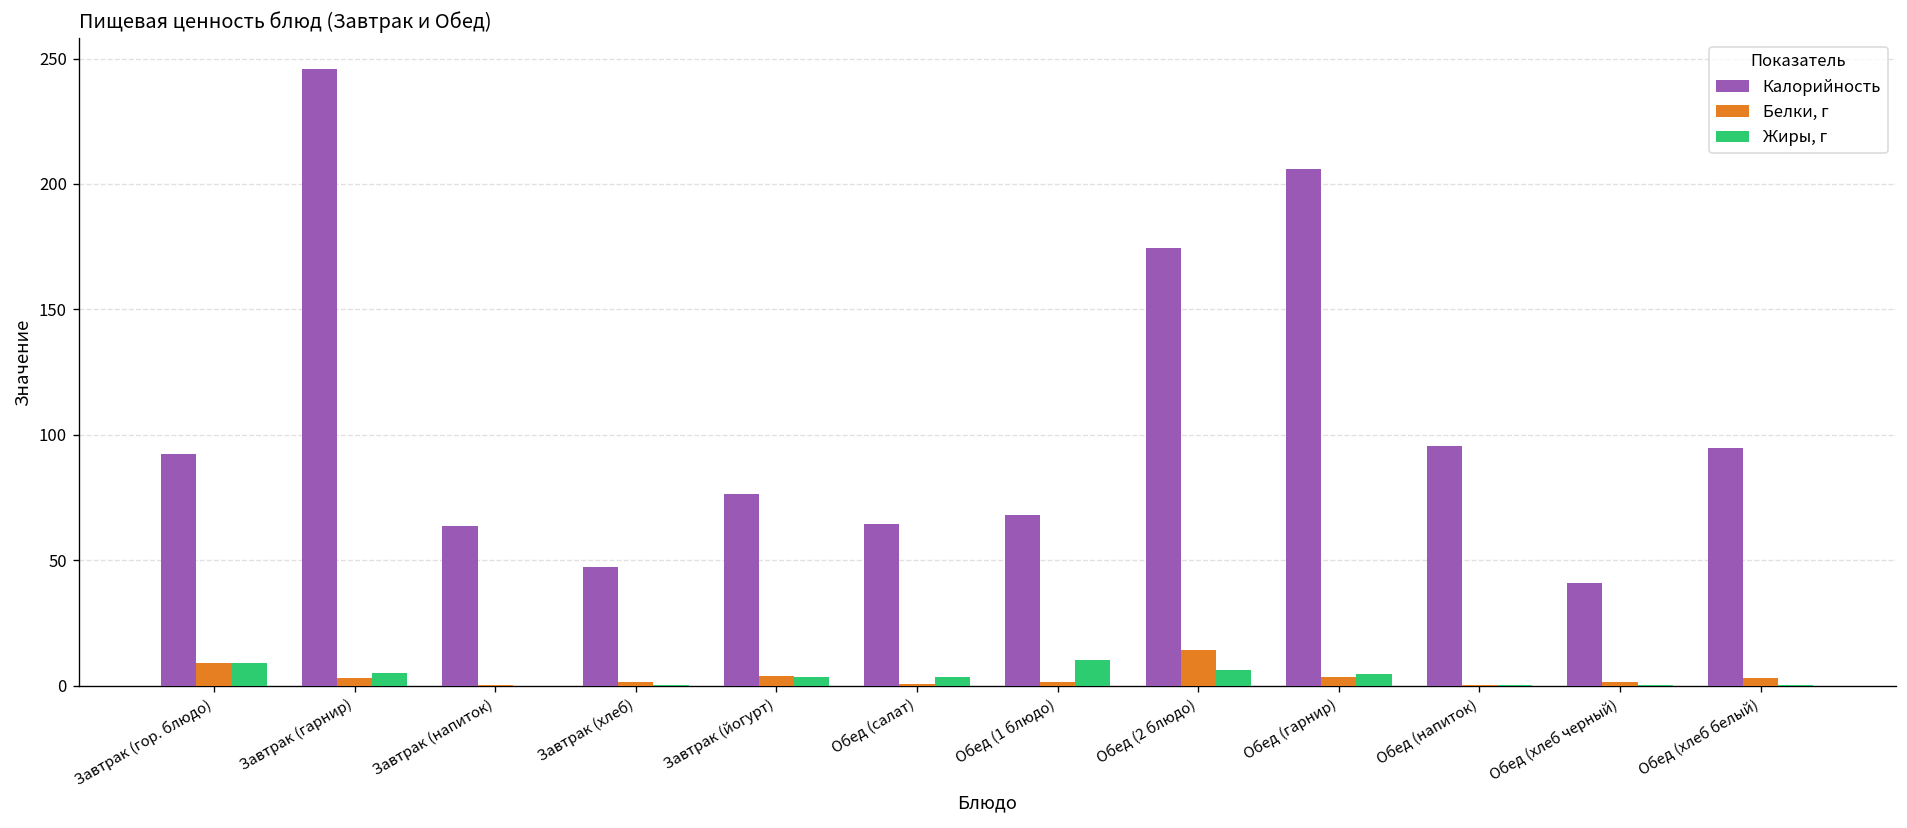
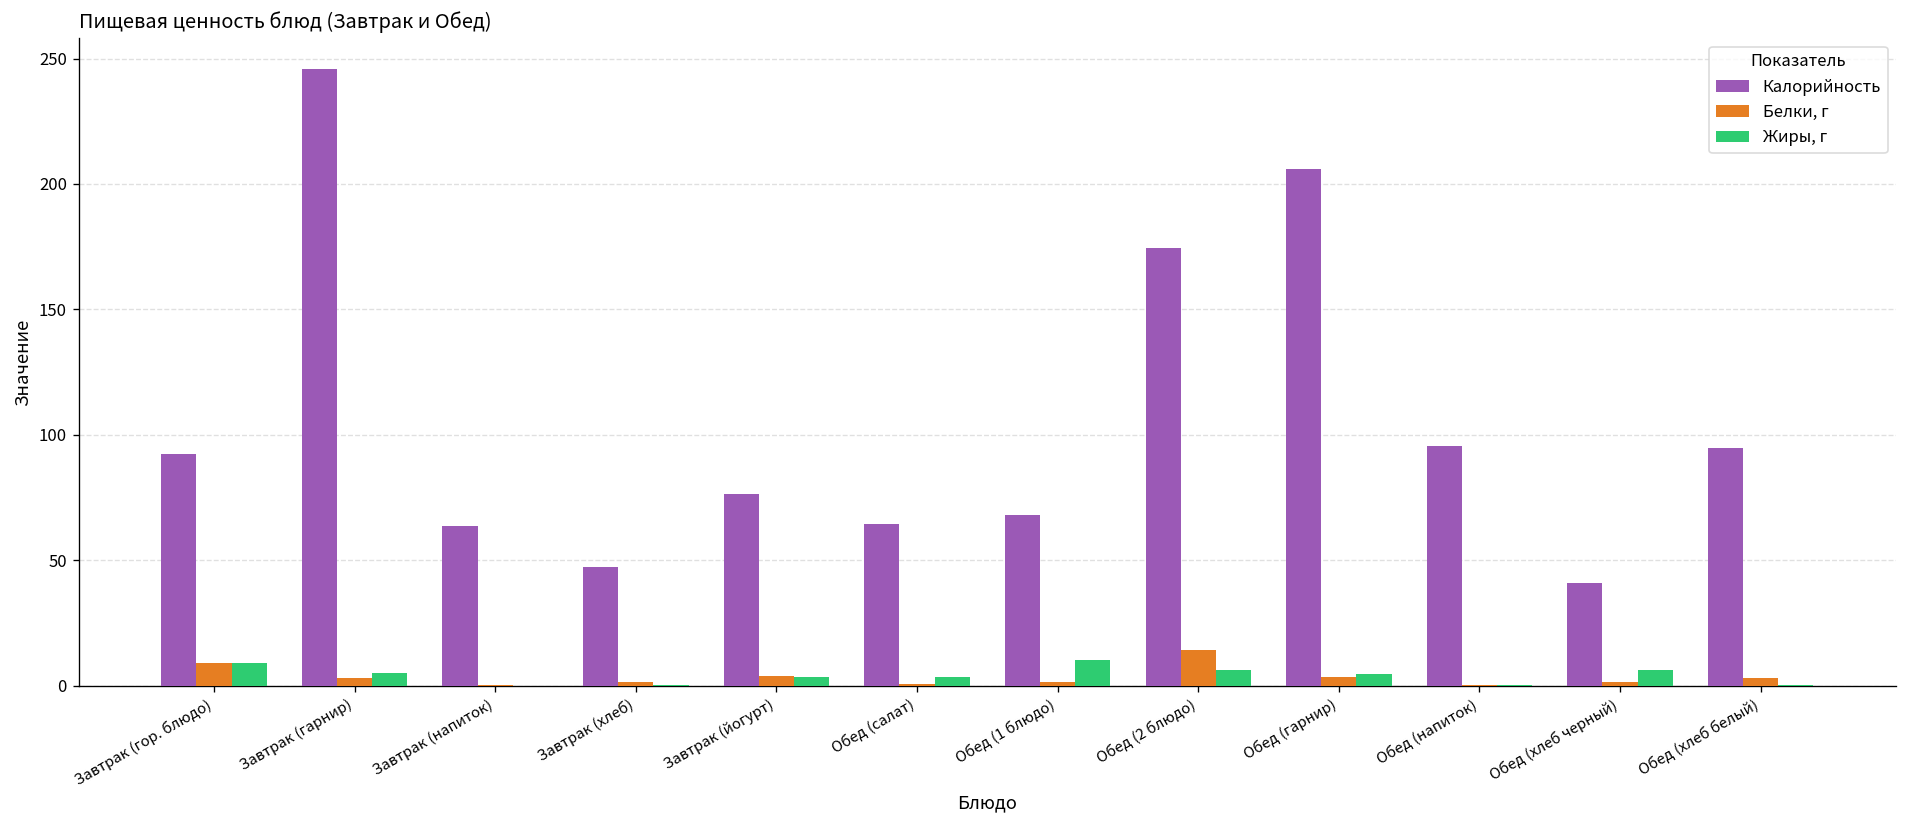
Жиры, г, Обед (хлеб черный): 0 -> 6
